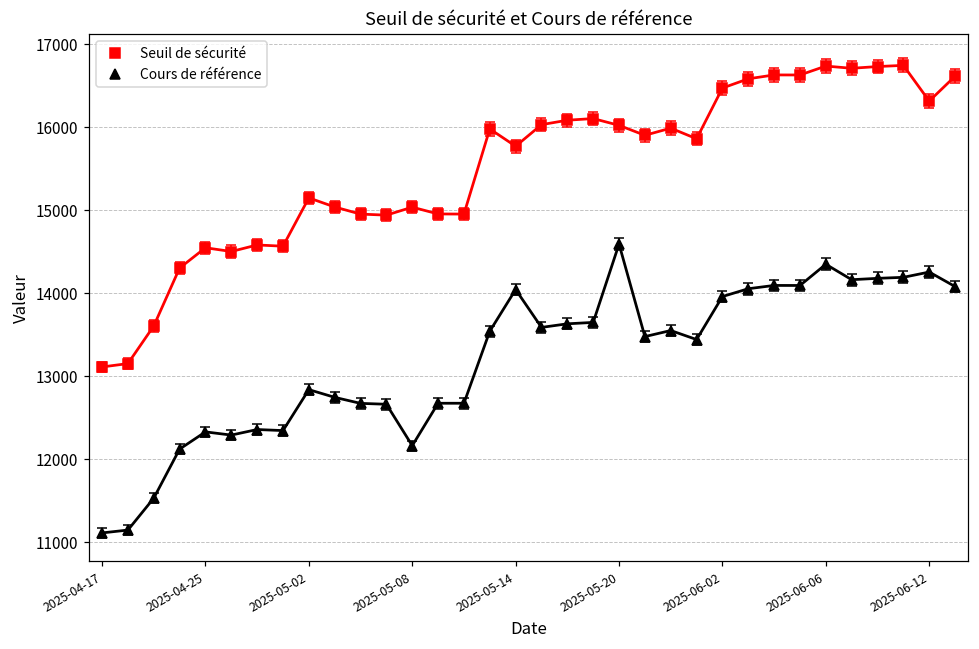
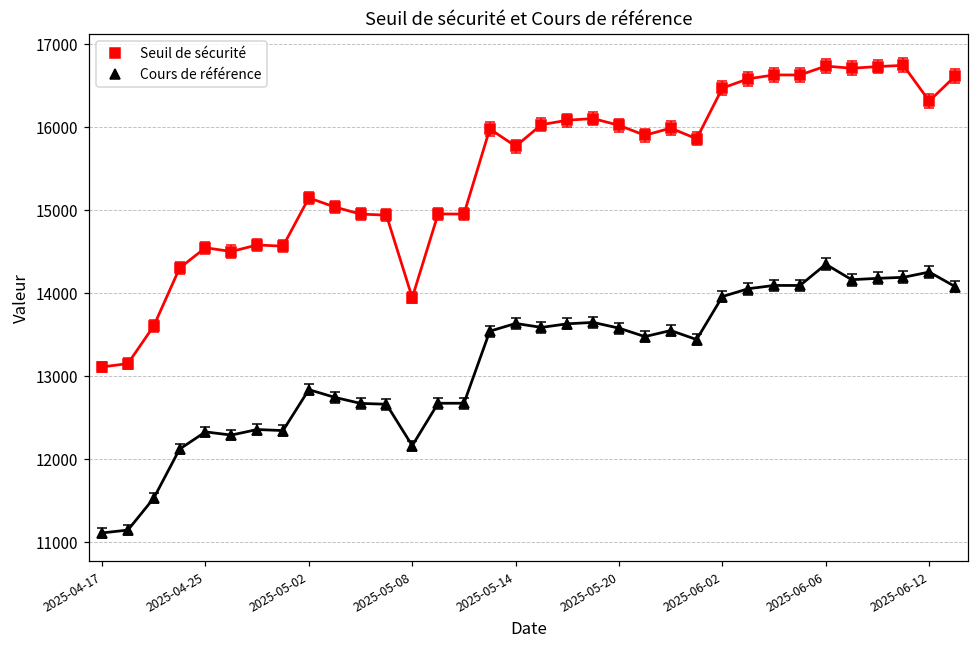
Seuil de sécurité, 2025-05-08: 15000 -> 13900
Cours de référence, 2025-05-14: 14000 -> 13600
Cours de référence, 2025-05-20: 14600 -> 13600
